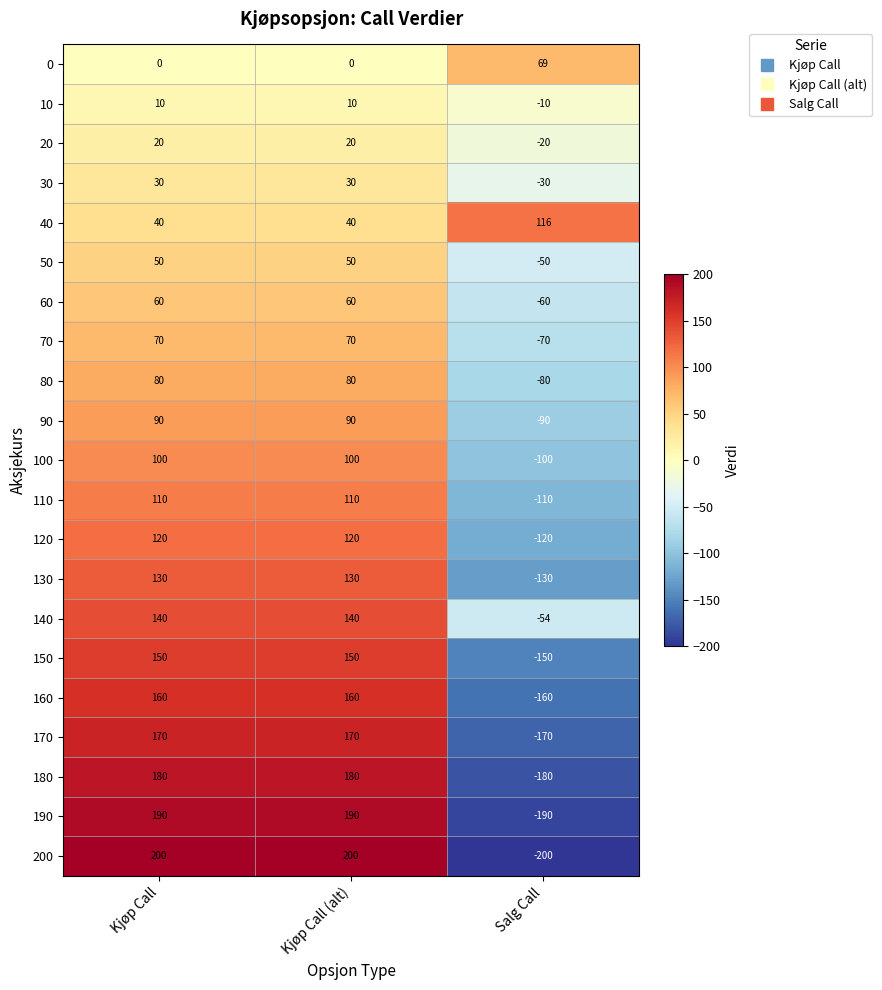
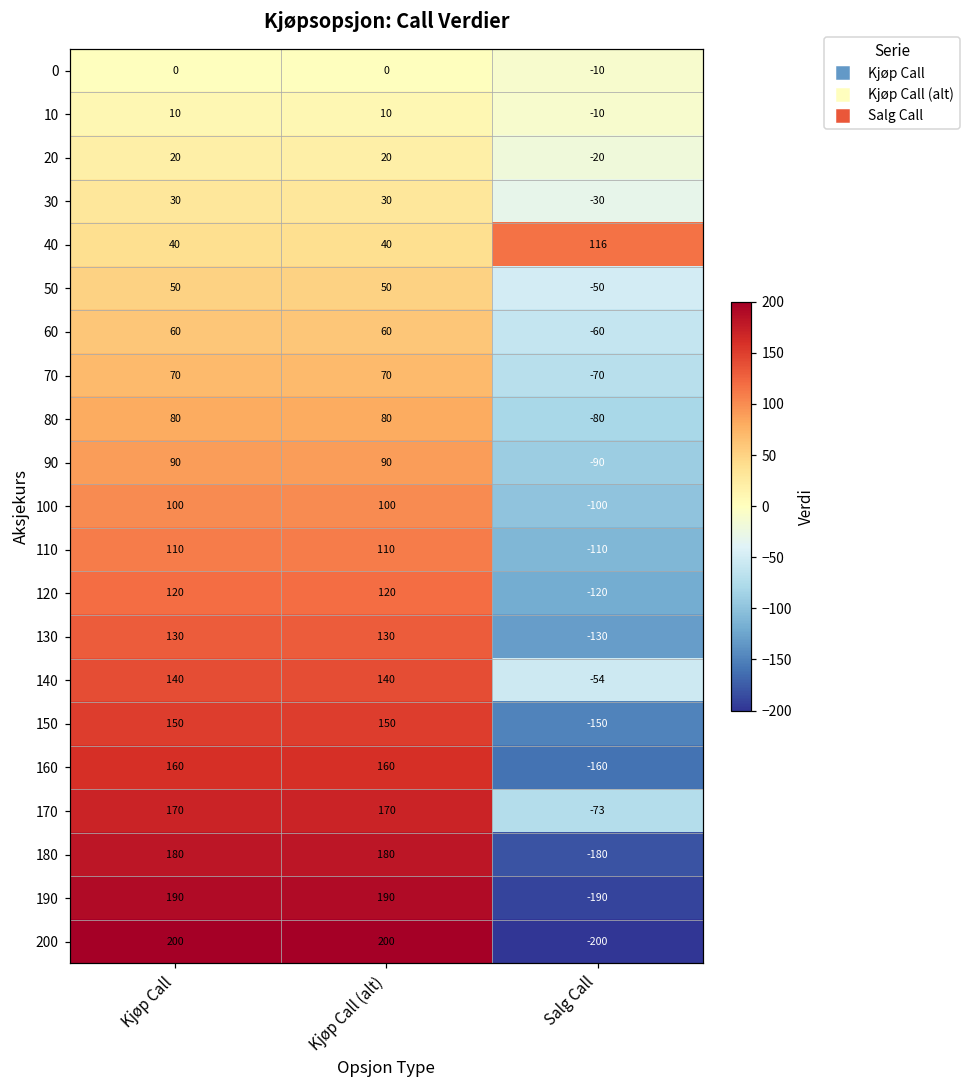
0, Salg Call: 69 -> -10
170, Salg Call: -170 -> -73
